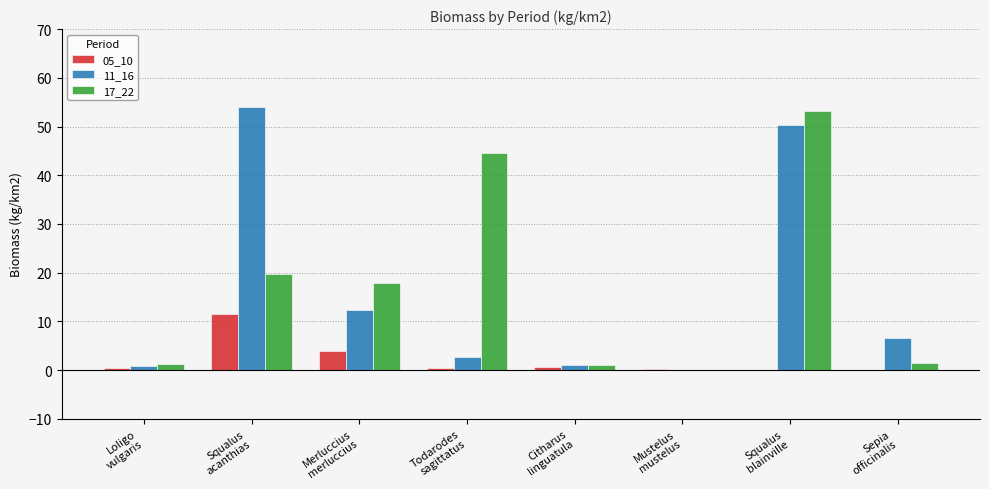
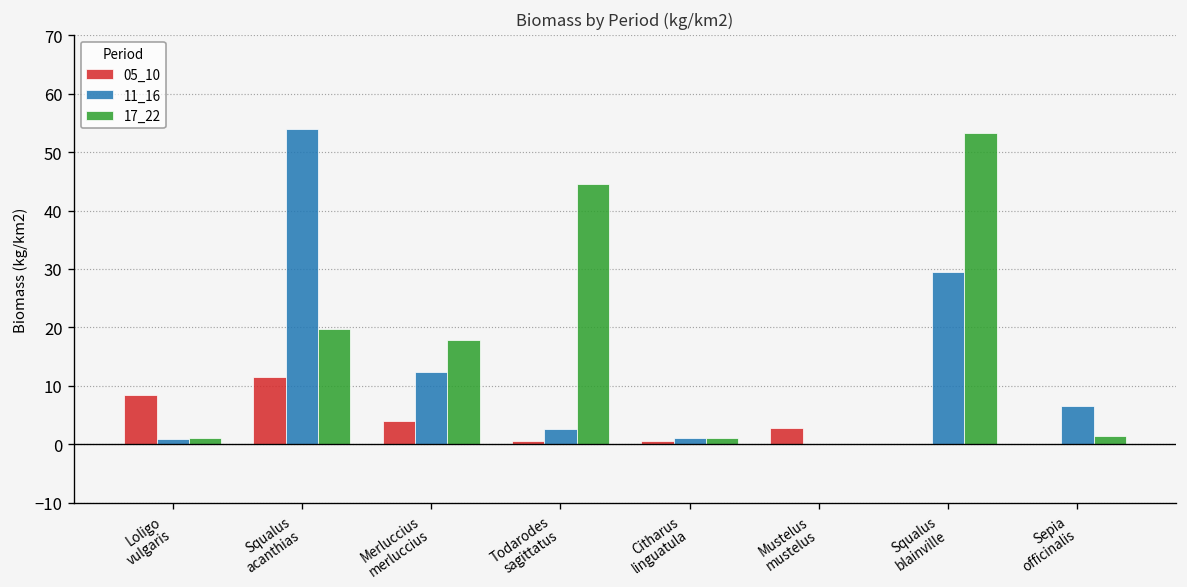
05_10, Loligo vulgaris: 0 -> 8
05_10, Mustelus mustelus: 0 -> 3
11_16, Squalus blainville: 50 -> 29
